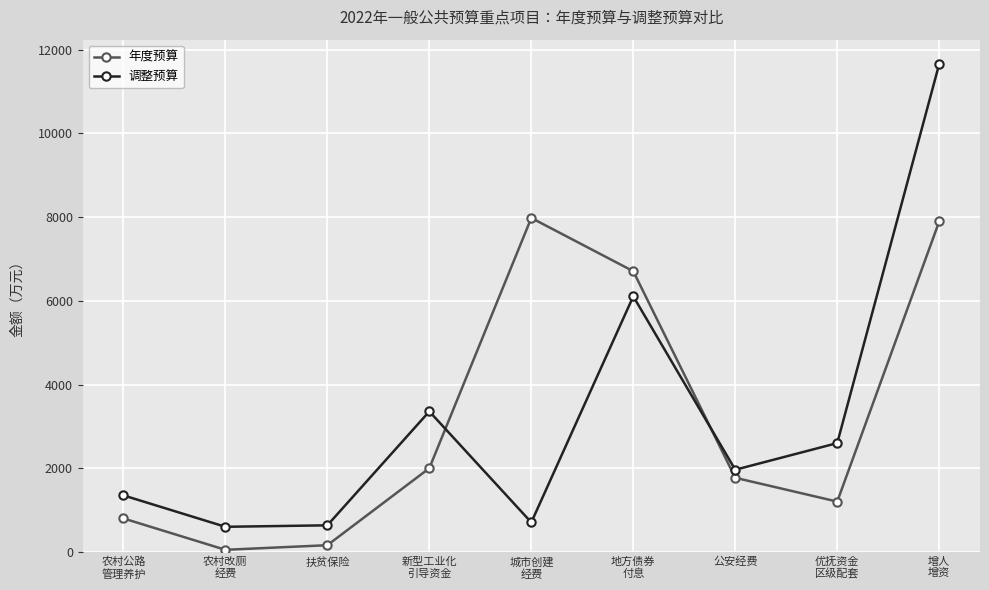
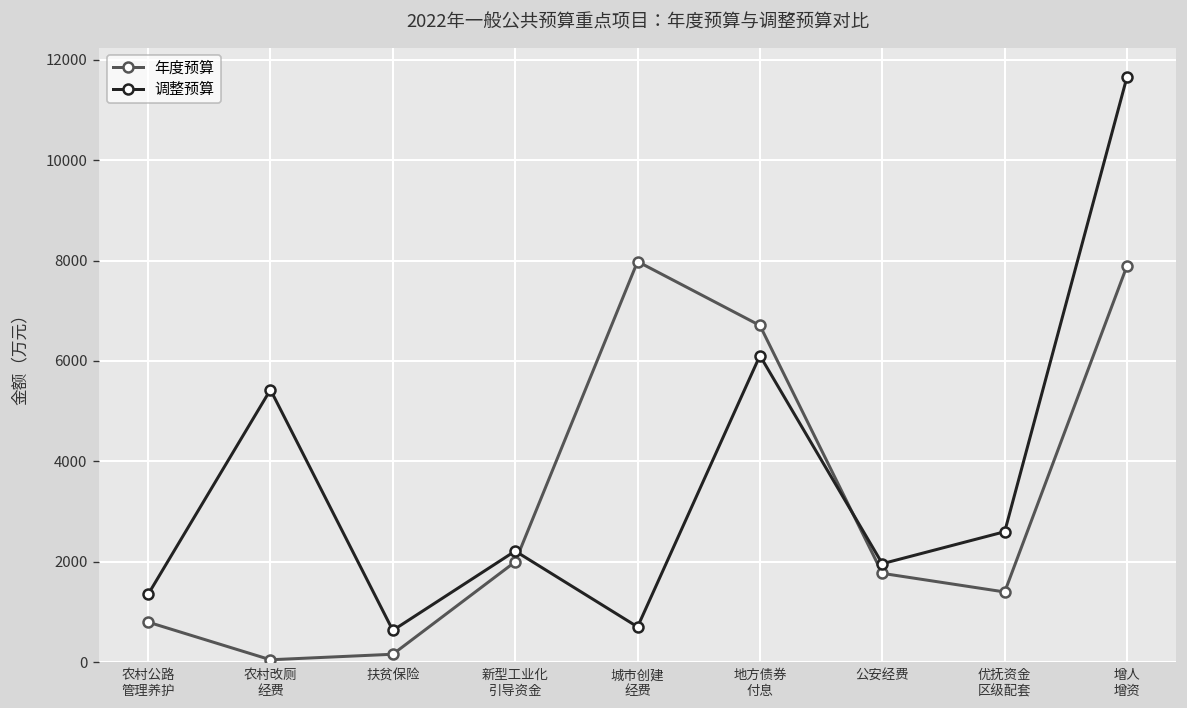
调整预算, 农村改厕 经费: 600 -> 5400
调整预算, 新型工业化 引导资金: 3400 -> 2200
年度预算, 优抚资金 区级配套: 1200 -> 1400
